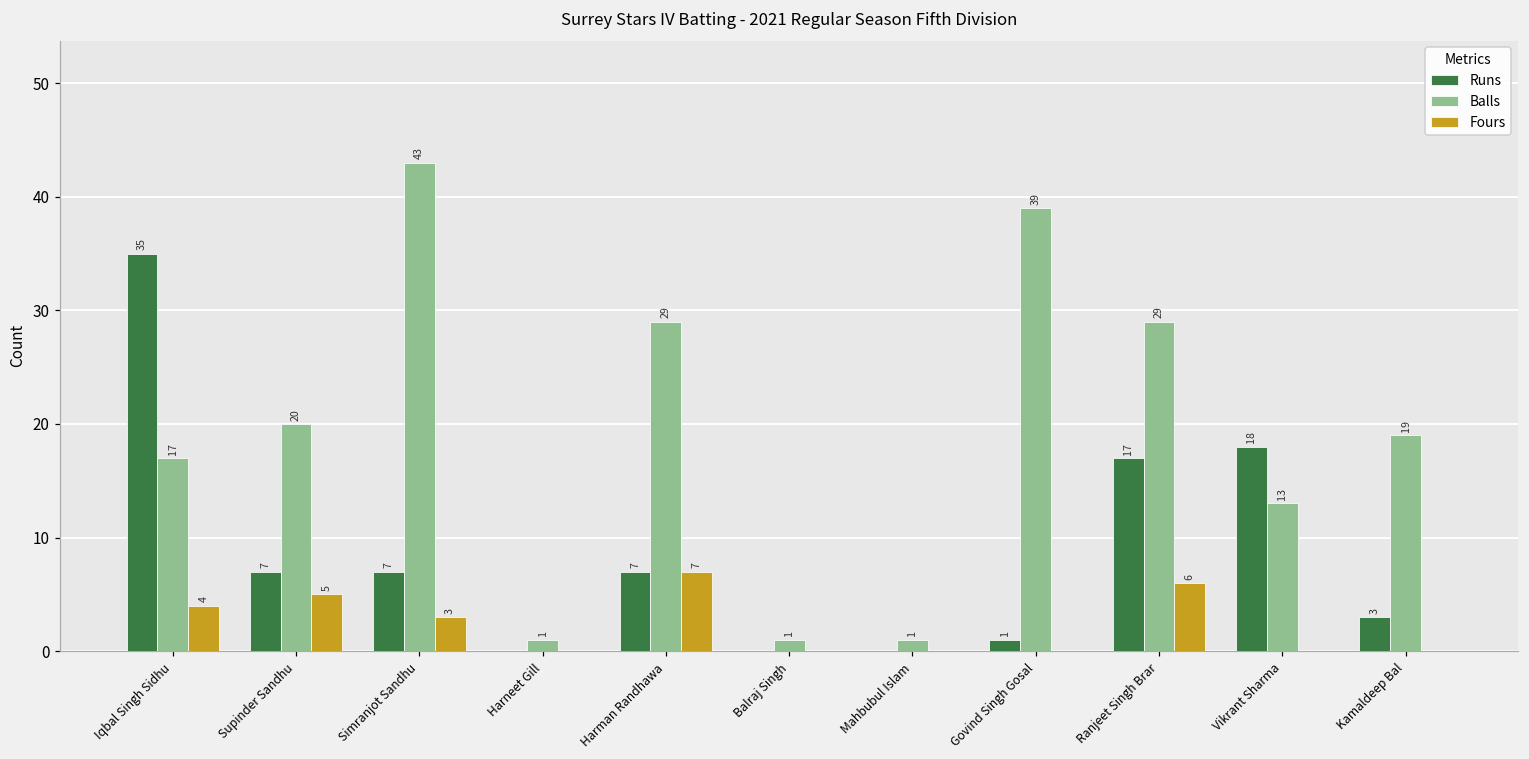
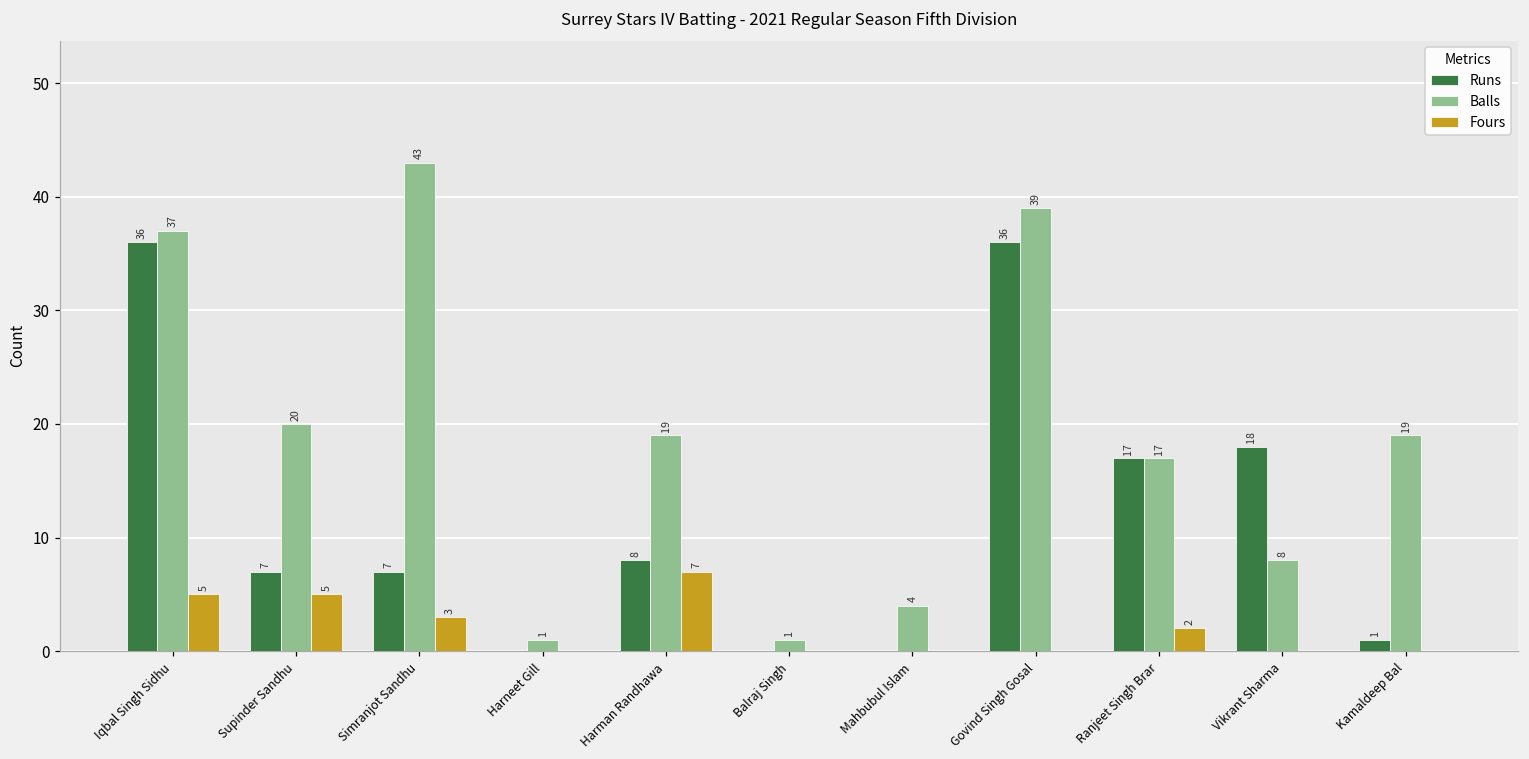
Runs, Iqbal Singh Sidhu: 35 -> 36
Balls, Iqbal Singh Sidhu: 17 -> 37
Fours, Iqbal Singh Sidhu: 4 -> 5
Runs, Harman Randhawa: 7 -> 8
Balls, Harman Randhawa: 29 -> 19
Balls, Mahbubul Islam: 1 -> 4
Runs, Govind Singh Gosal: 1 -> 36
Balls, Ranjeet Singh Brar: 29 -> 17
Fours, Ranjeet Singh Brar: 6 -> 2
Balls, Vikrant Sharma: 13 -> 8
Runs, Kamaldeep Bal: 3 -> 1
